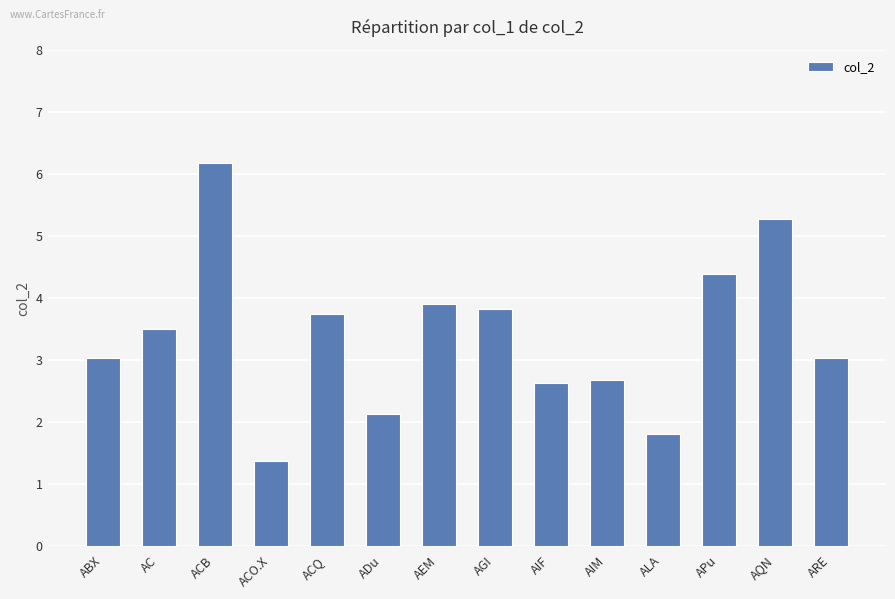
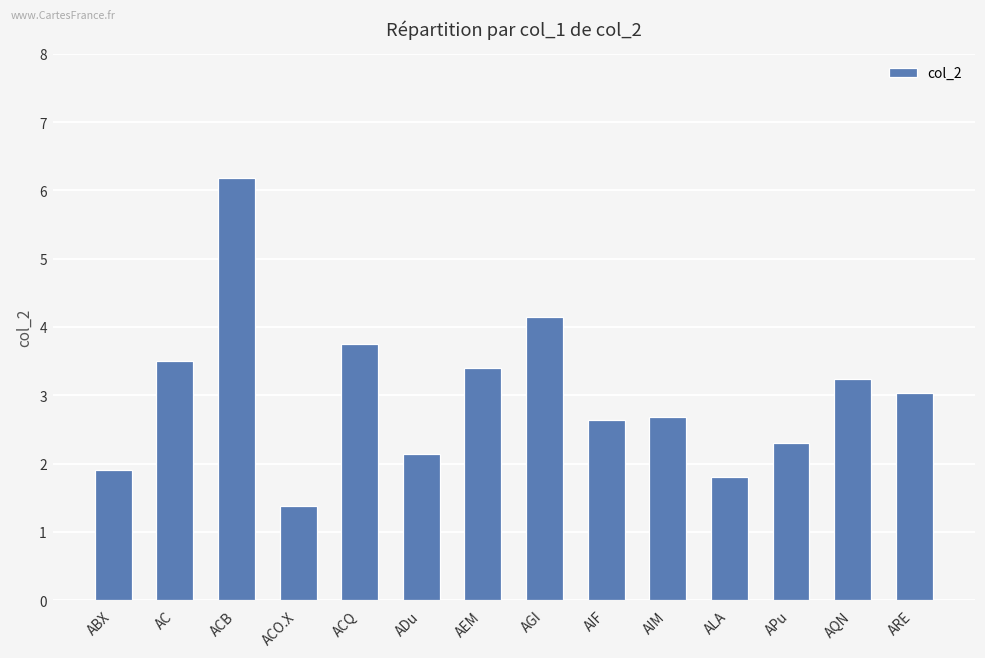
ABX: 3.0 -> 1.9
AEM: 3.9 -> 3.4
AGI: 3.8 -> 4.1
APu: 4.4 -> 2.3
AQN: 5.3 -> 3.2
